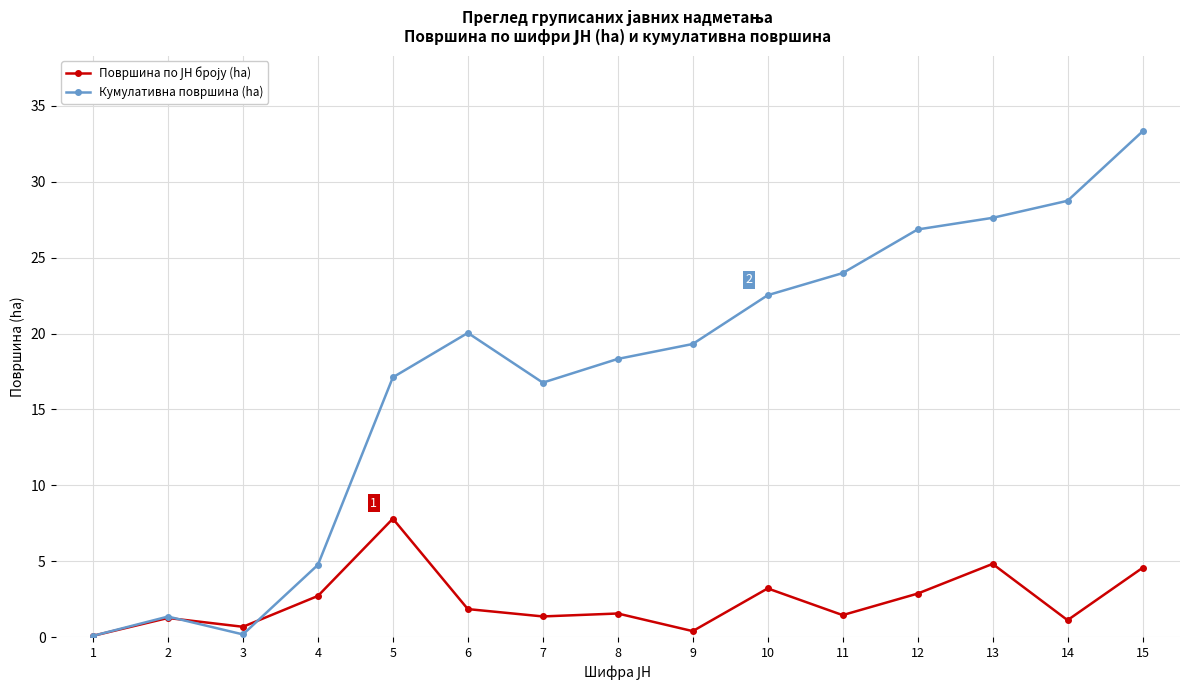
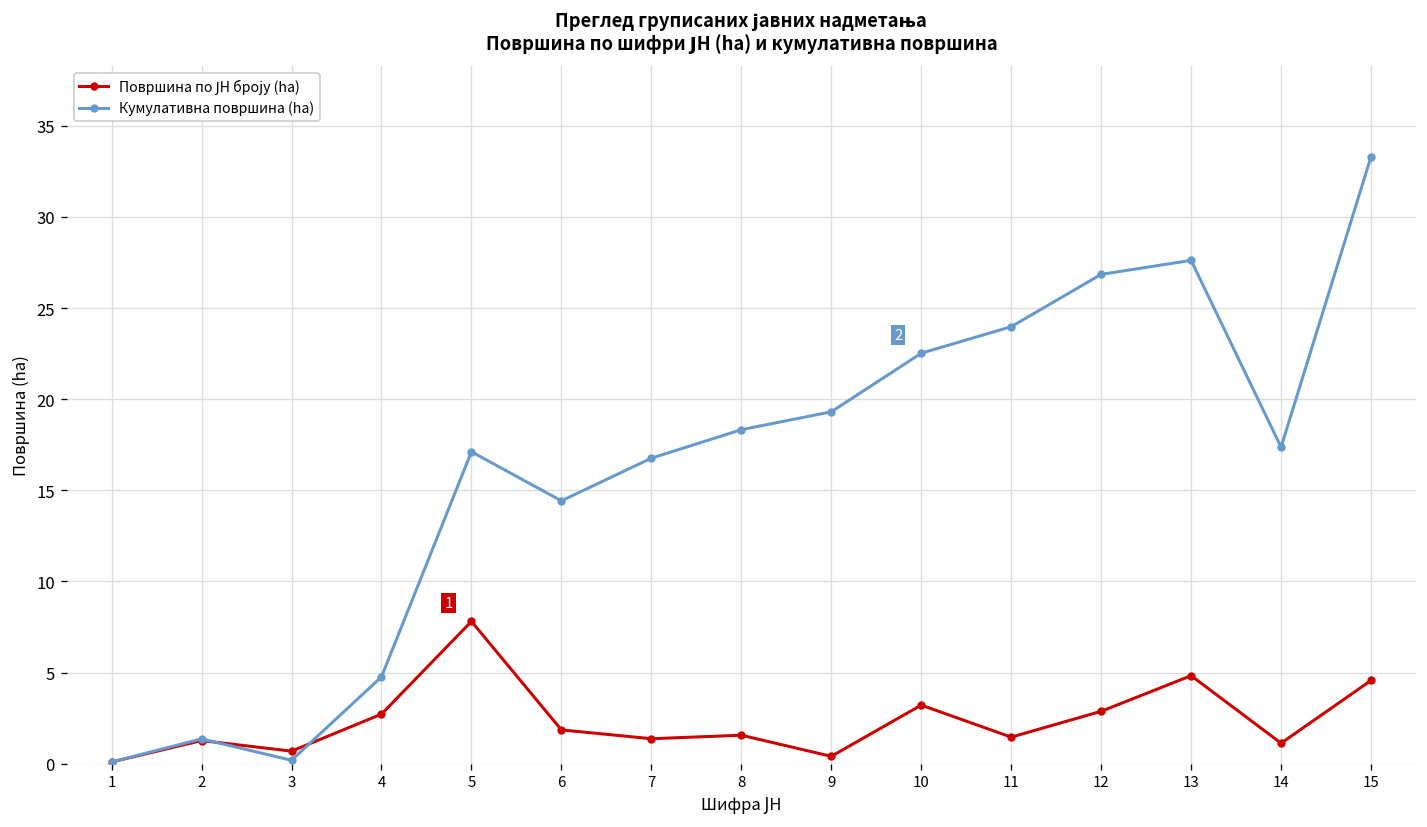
Кумулативна површина (ha), 6: 20.0 -> 14.4
Кумулативна површина (ha), 14: 28.7 -> 17.4
